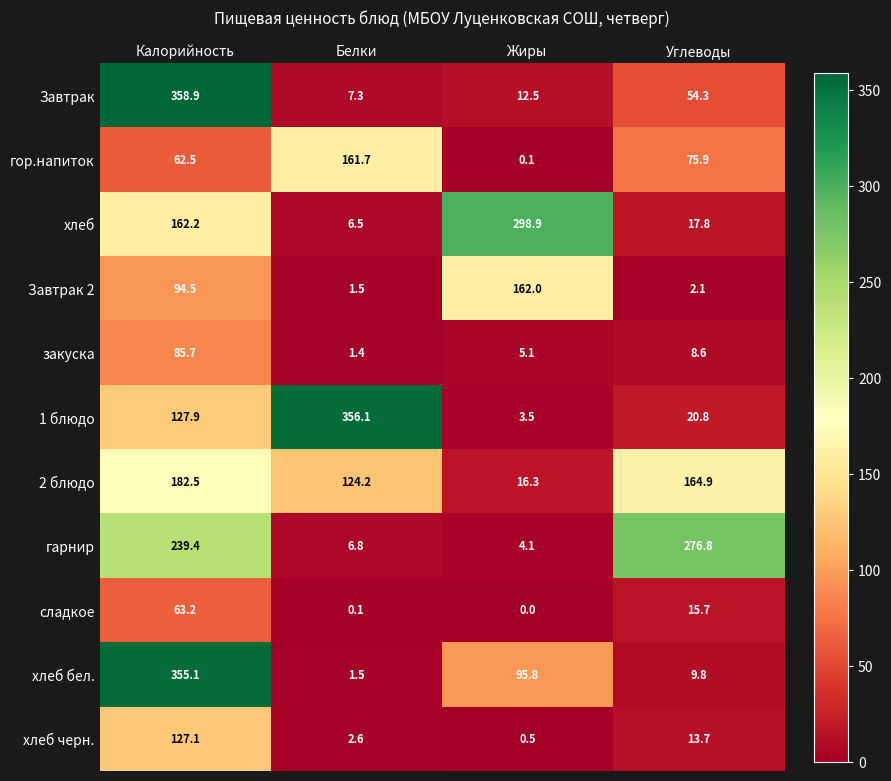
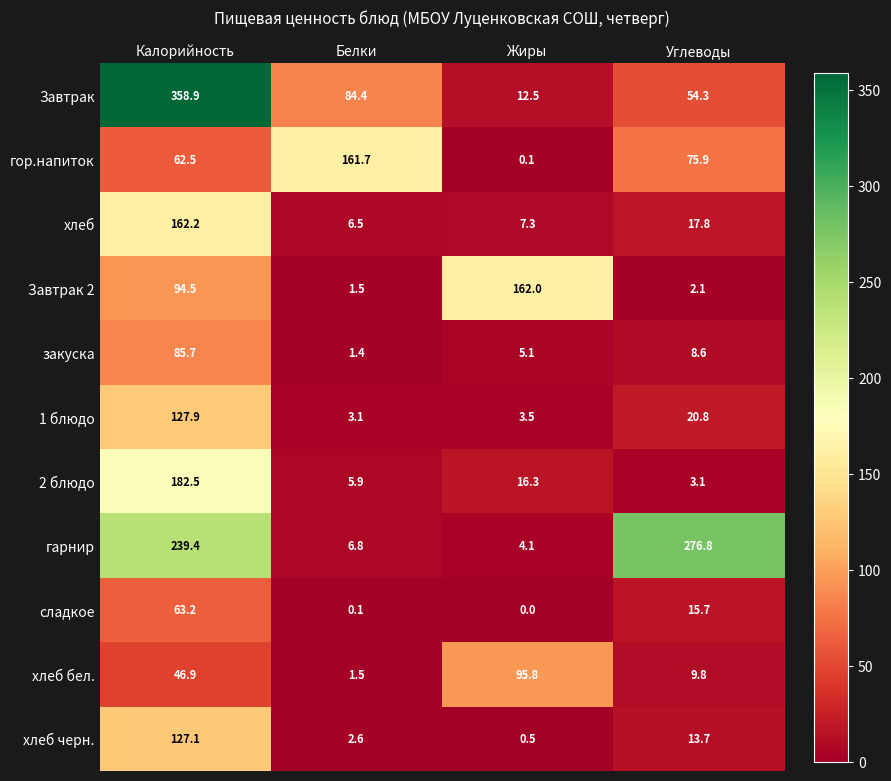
Завтрак, Белки: 7.3 -> 84.4
хлеб, Жиры: 298.9 -> 7.3
1 блюдо, Белки: 356.1 -> 3.1
2 блюдо, Белки: 124.2 -> 5.9
2 блюдо, Углеводы: 164.9 -> 3.1
хлеб бел., Калорийность: 355.1 -> 46.9
